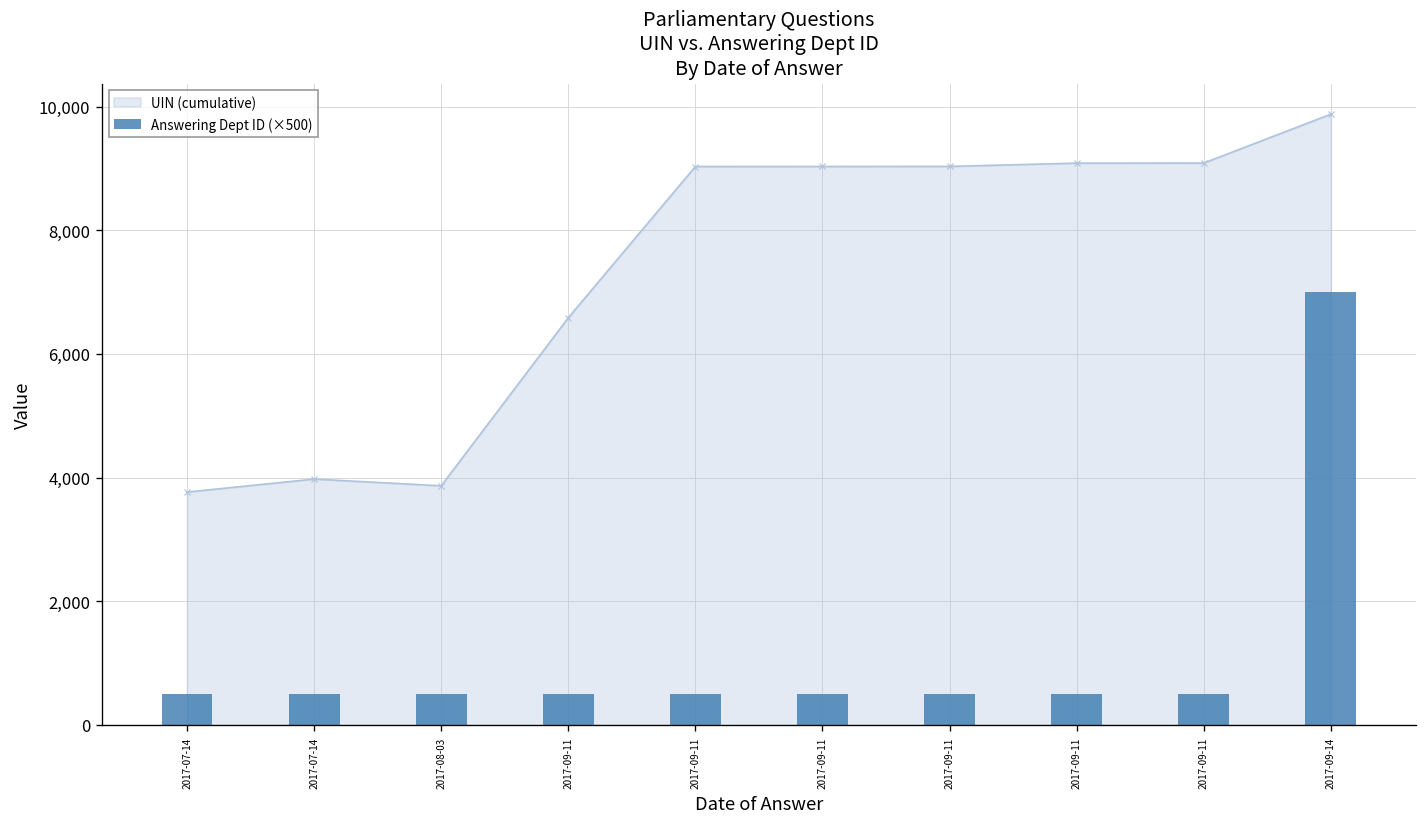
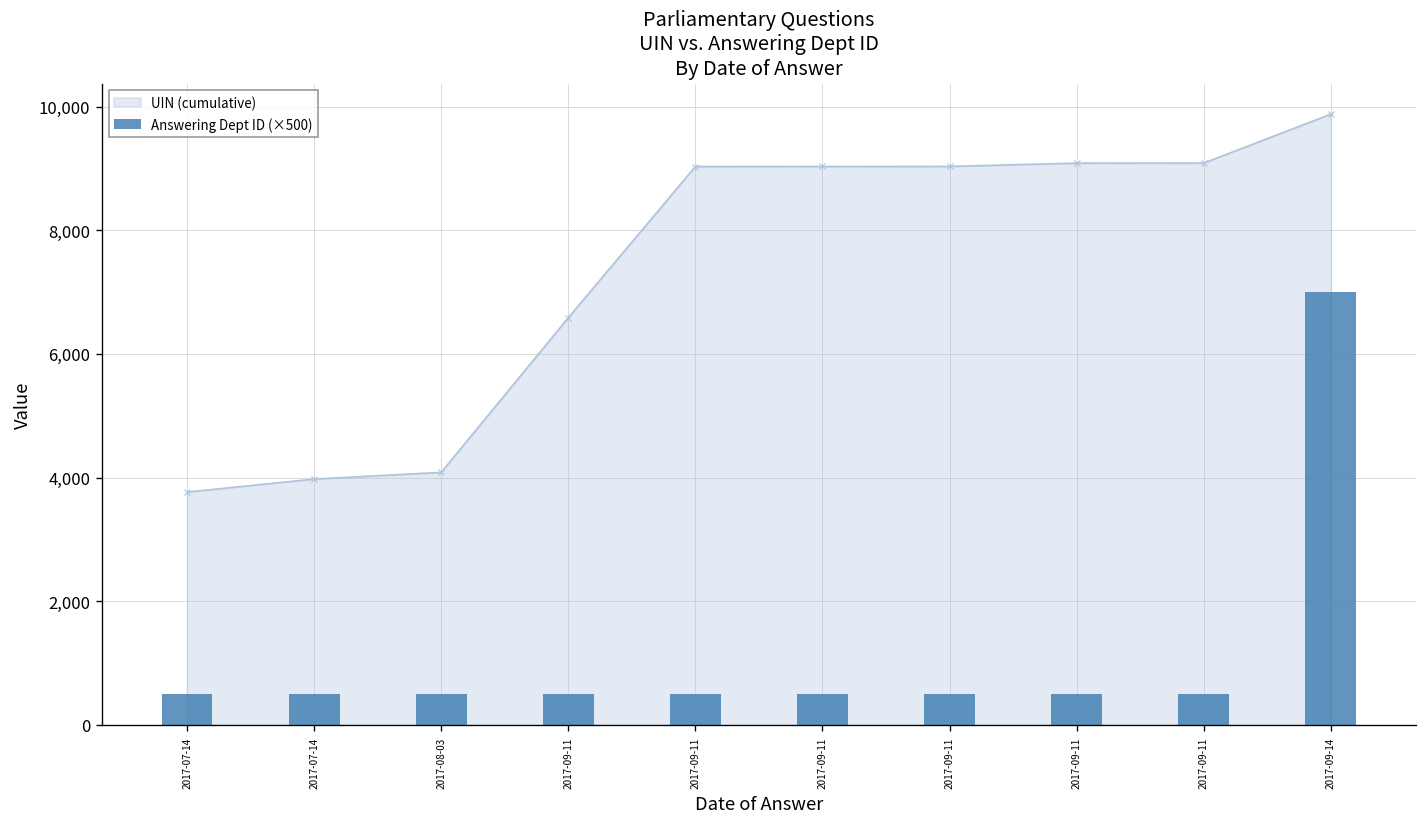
UIN (cumulative), 2017-08-03: 3,900 -> 4,100
